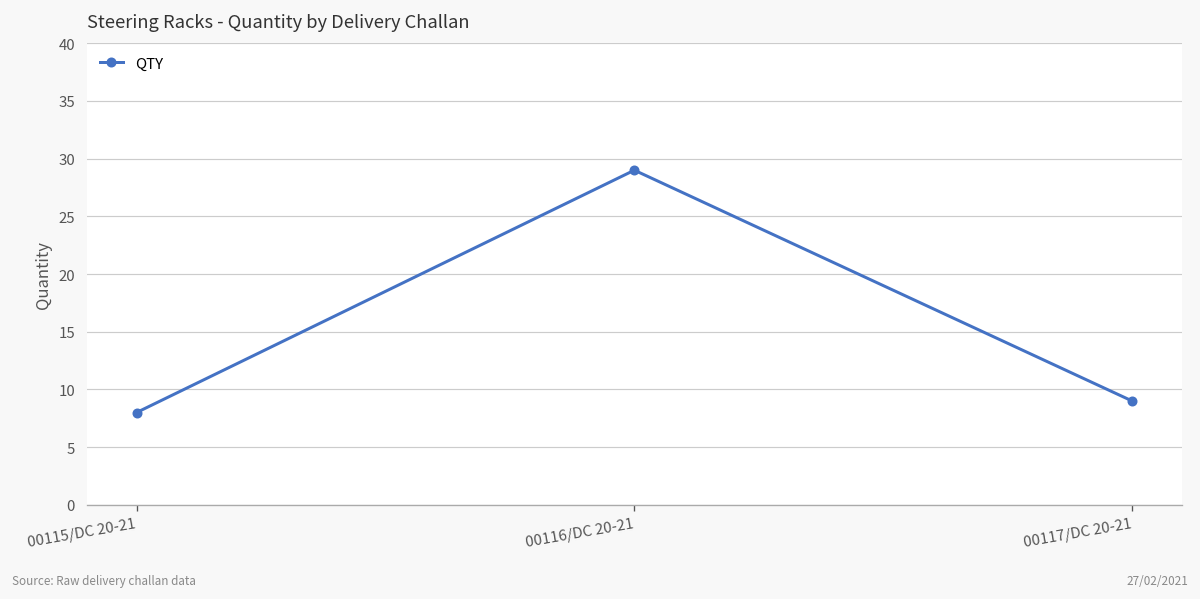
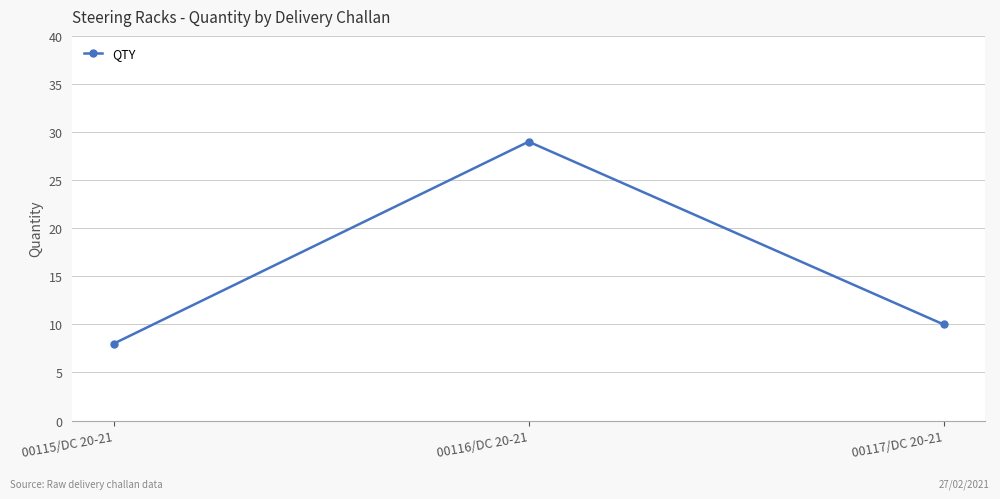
00117/DC 20-21: 9 -> 10
